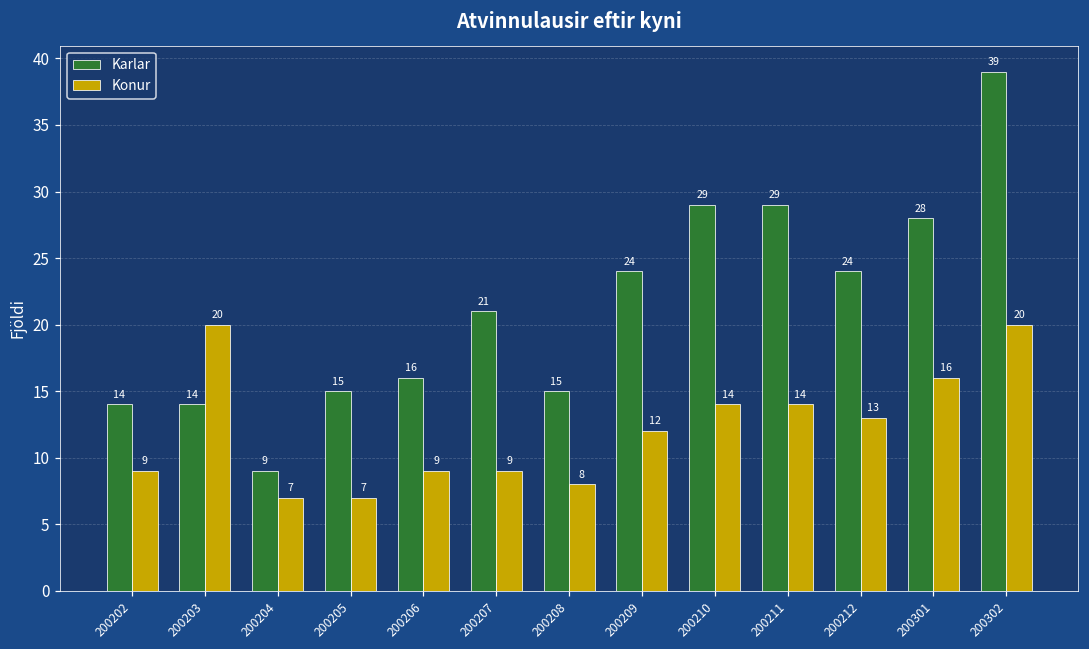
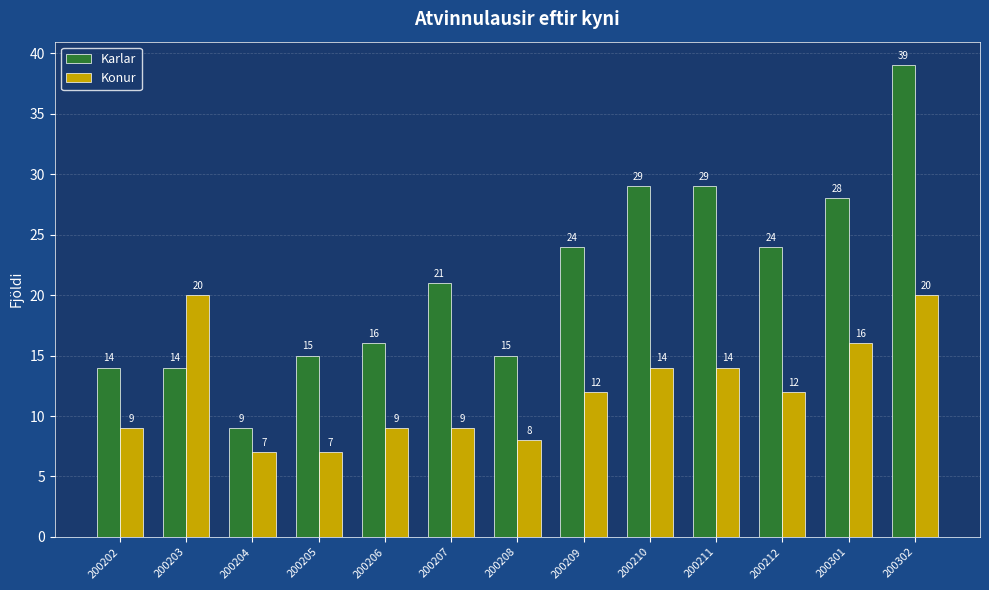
Konur, 200212: 13 -> 12
